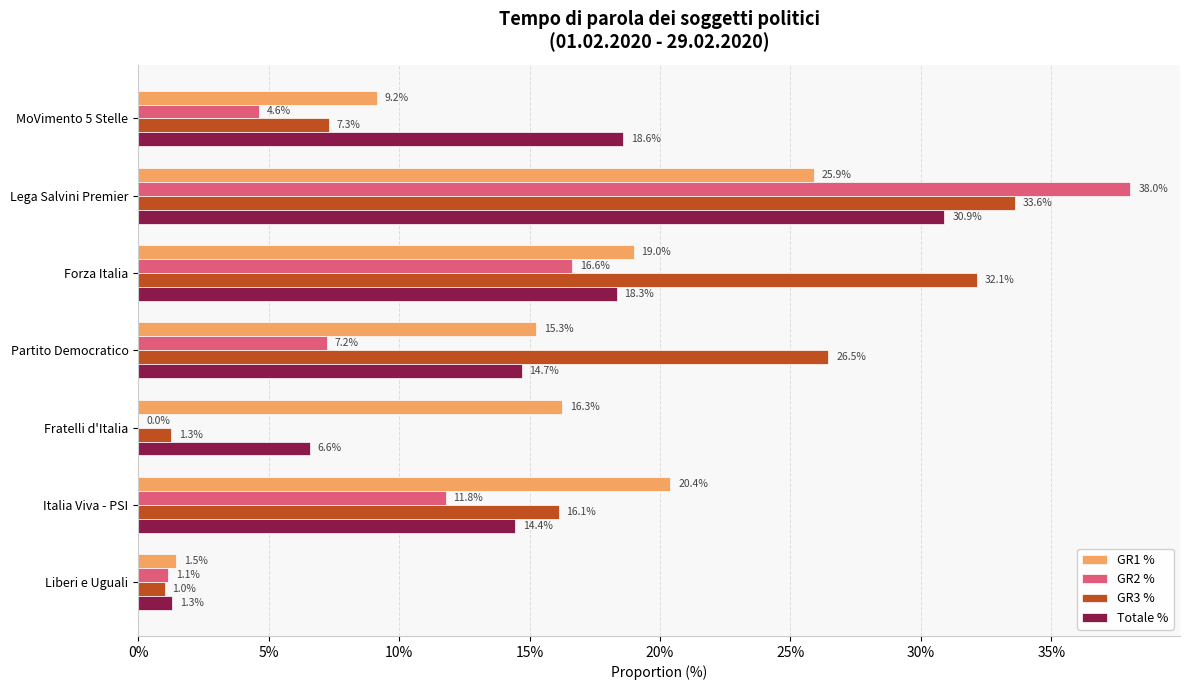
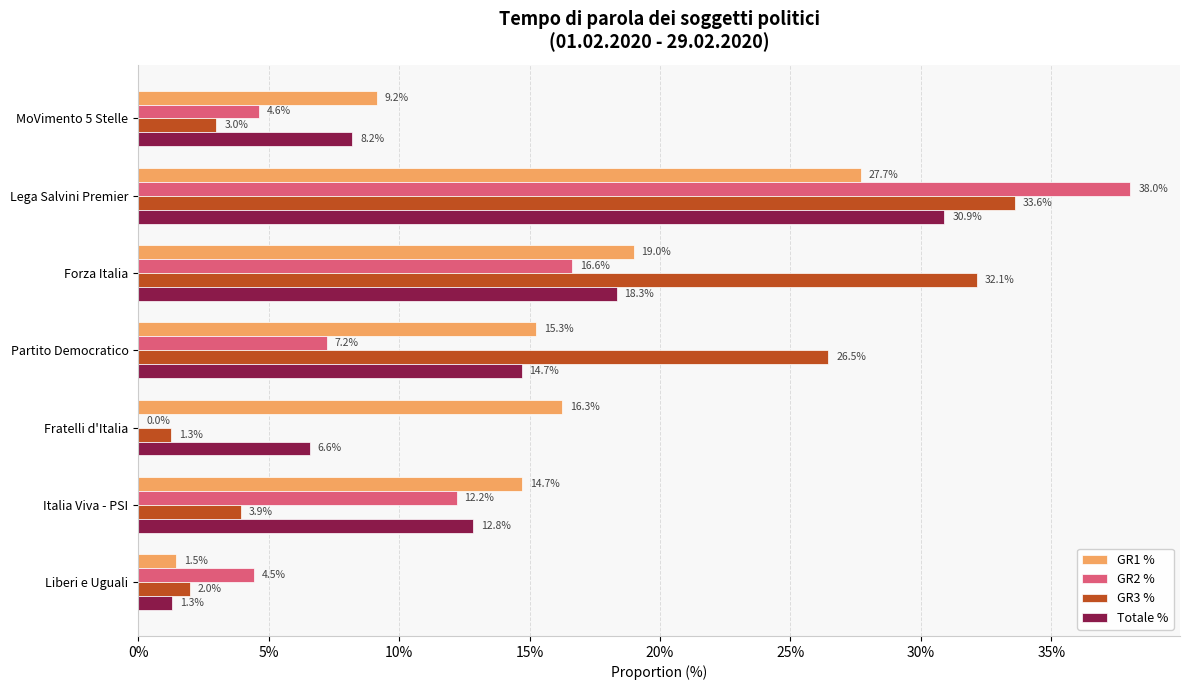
GR3 %, MoVimento 5 Stelle: 7.3% -> 3.0%
Totale %, MoVimento 5 Stelle: 18.6% -> 8.2%
GR1 %, Lega Salvini Premier: 25.9% -> 27.7%
GR1 %, Italia Viva - PSI: 20.4% -> 14.7%
GR2 %, Italia Viva - PSI: 11.8% -> 12.2%
GR3 %, Italia Viva - PSI: 16.1% -> 3.9%
Totale %, Italia Viva - PSI: 14.4% -> 12.8%
GR2 %, Liberi e Uguali: 1.1% -> 4.5%
GR3 %, Liberi e Uguali: 1.0% -> 2.0%
